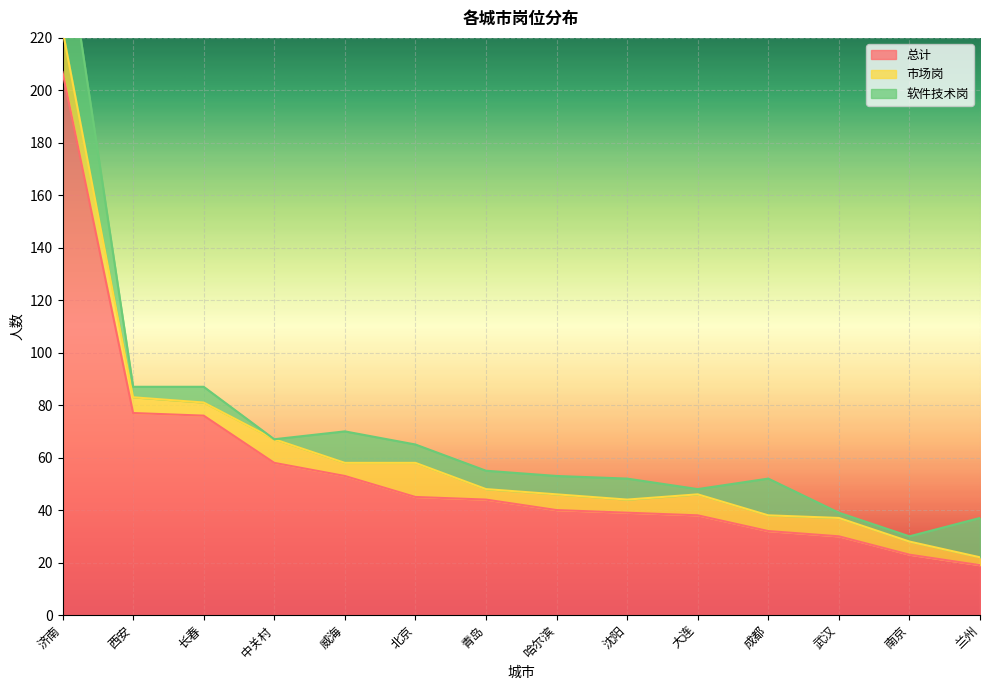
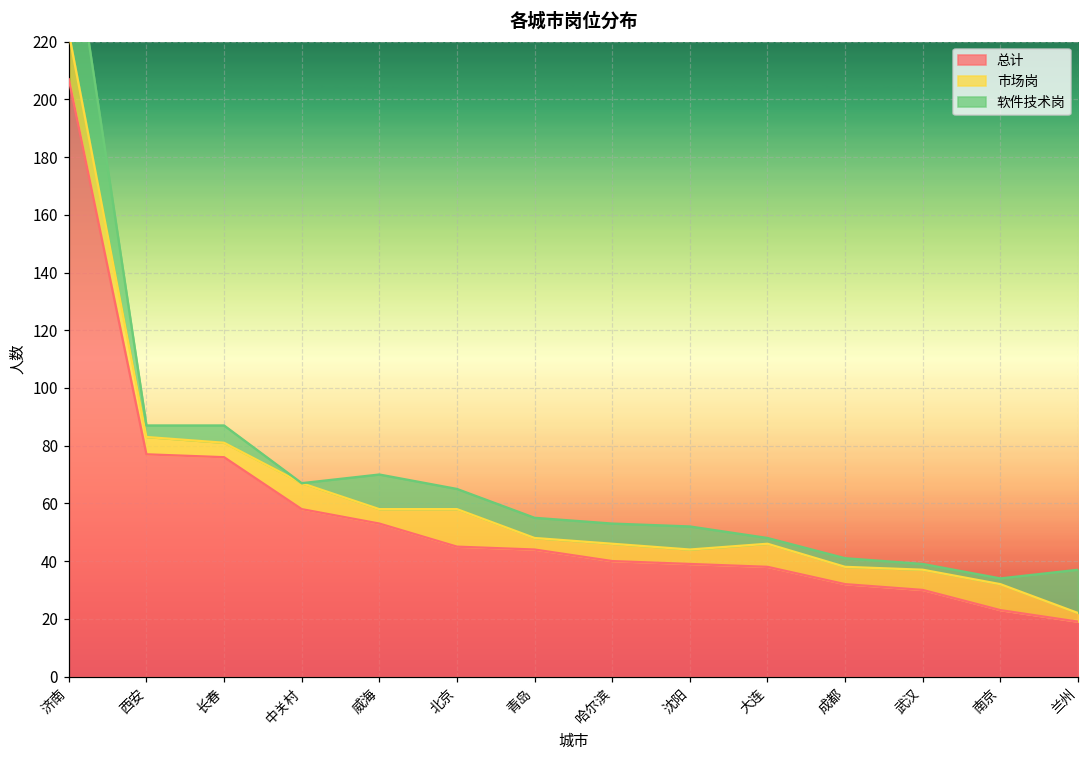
软件技术岗, 成都: 14 -> 3
市场岗, 南京: 5 -> 9
